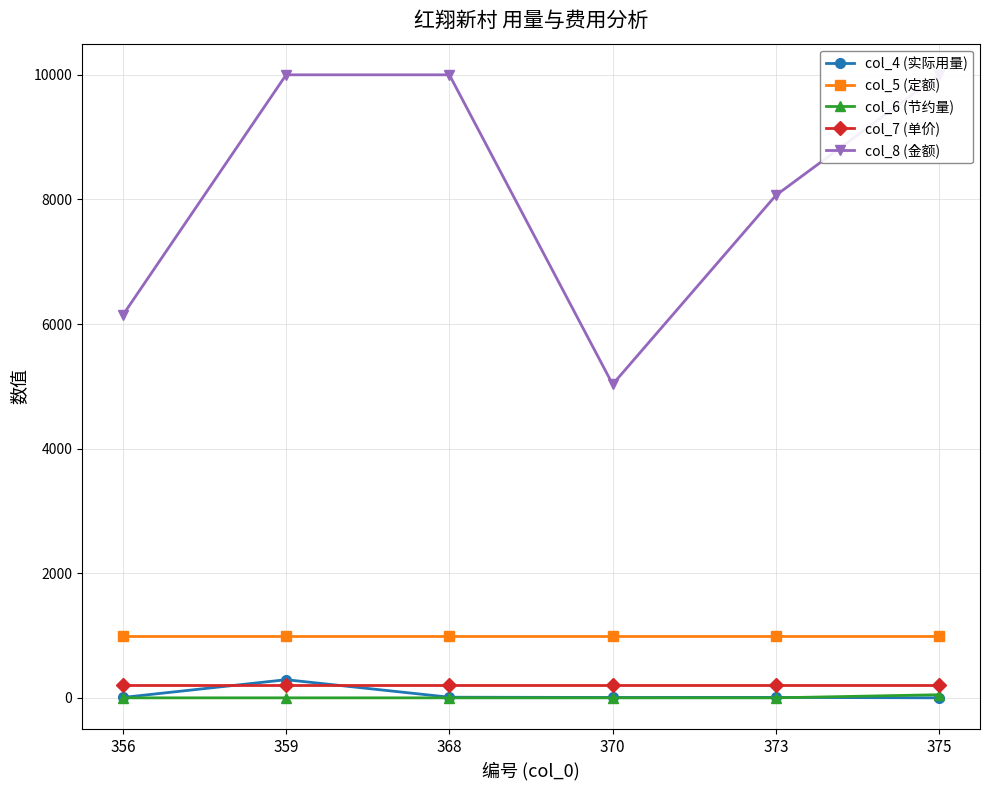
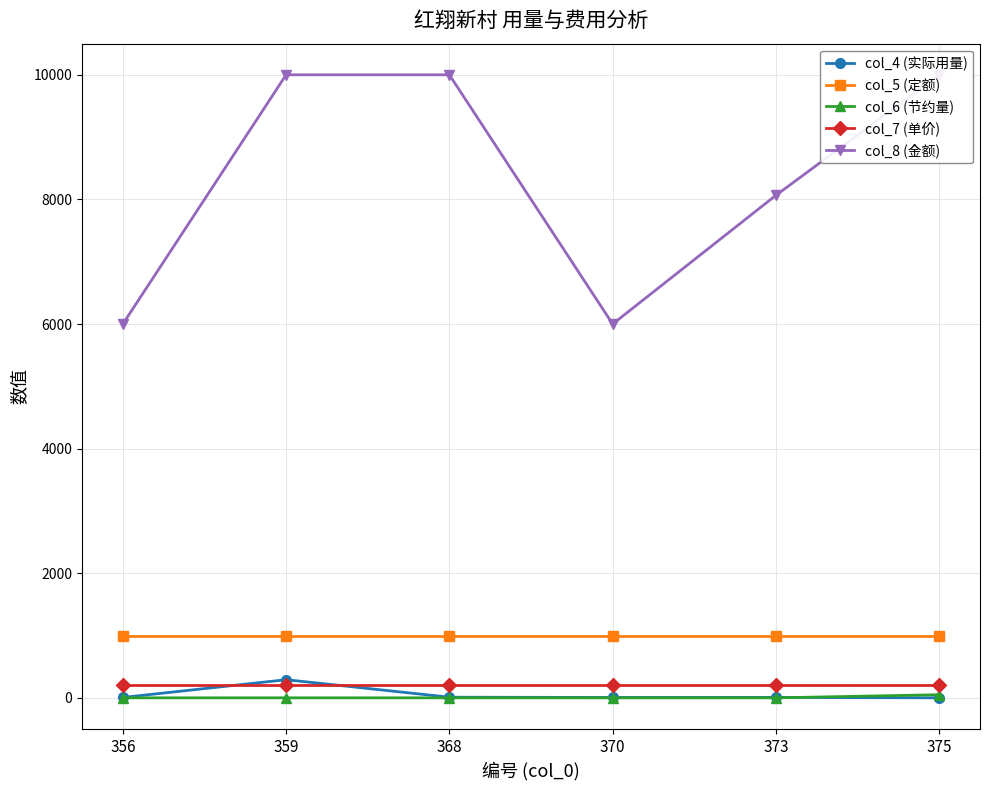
col_8 (金额), 356: 6100 -> 6000
col_8 (金额), 370: 5000 -> 6000
